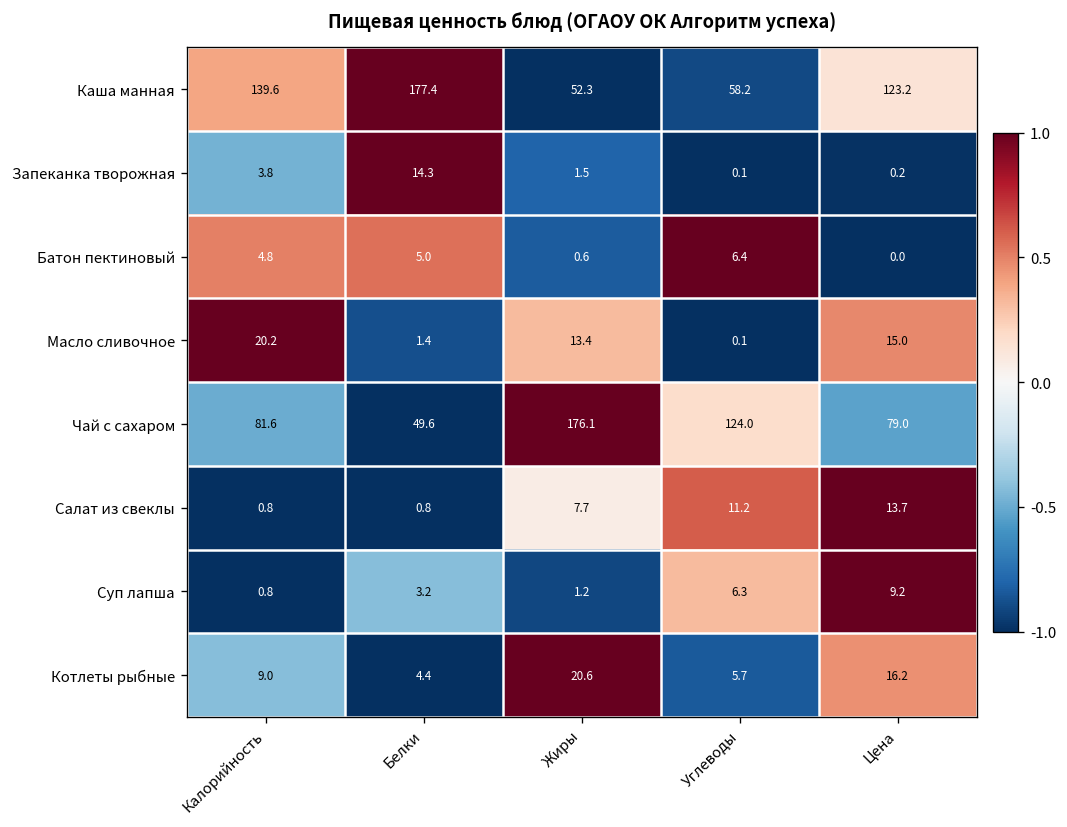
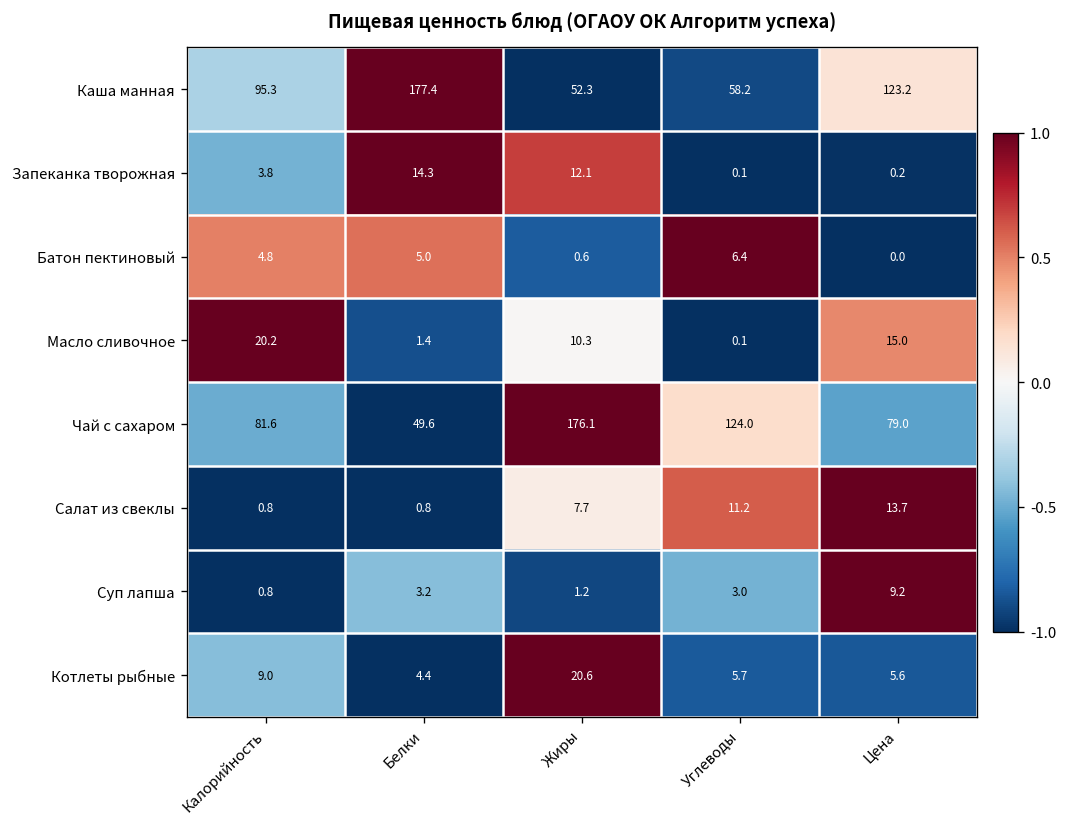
Каша манная, Калорийность: 139.6 -> 95.3
Запеканка творожная, Жиры: 1.5 -> 12.1
Масло сливочное, Жиры: 13.4 -> 10.3
Суп лапша, Углеводы: 6.3 -> 3.0
Котлеты рыбные, Цена: 16.2 -> 5.6
